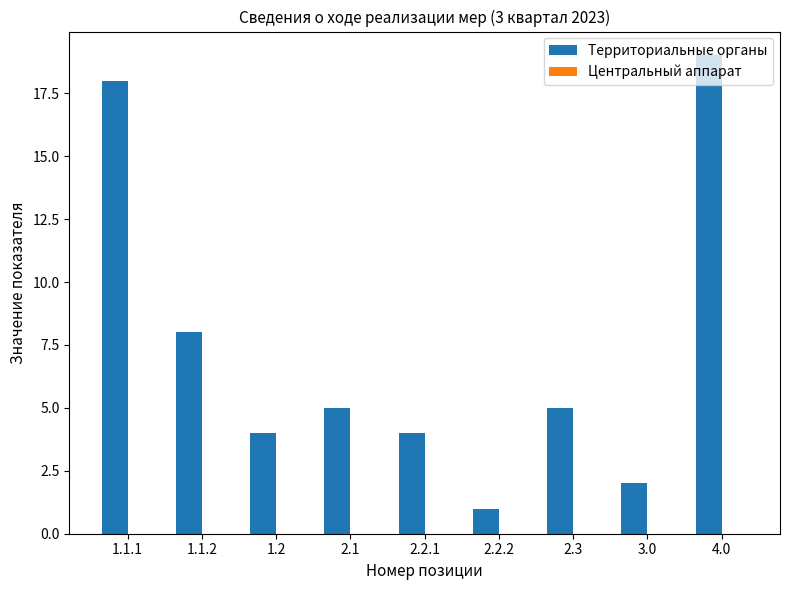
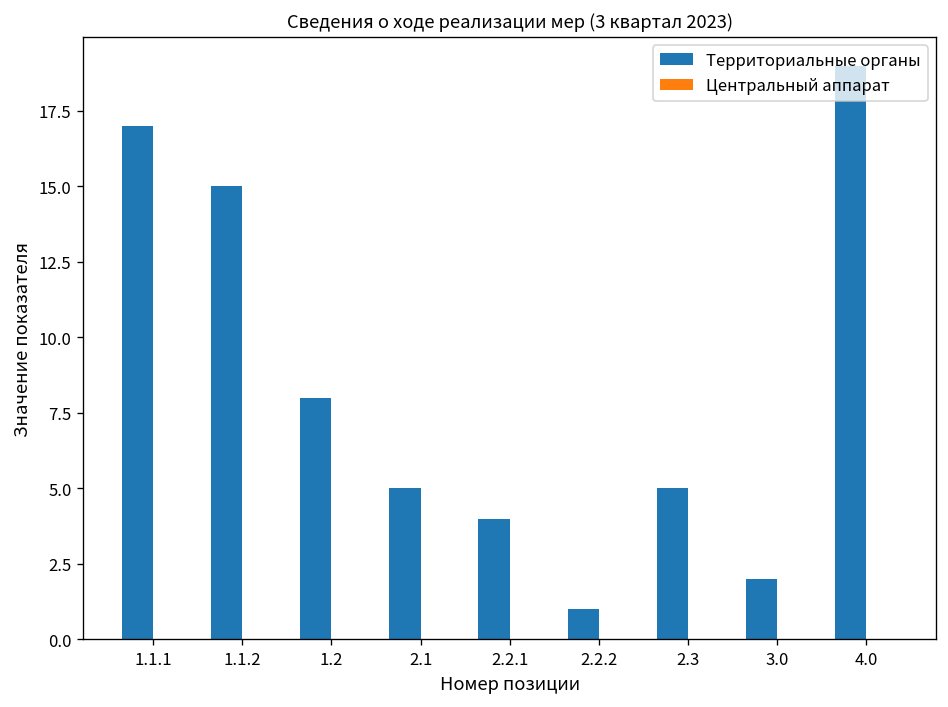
Территориальные органы, 1.1.1: 18 -> 17
Территориальные органы, 1.1.2: 8 -> 15
Территориальные органы, 1.2: 4 -> 8
